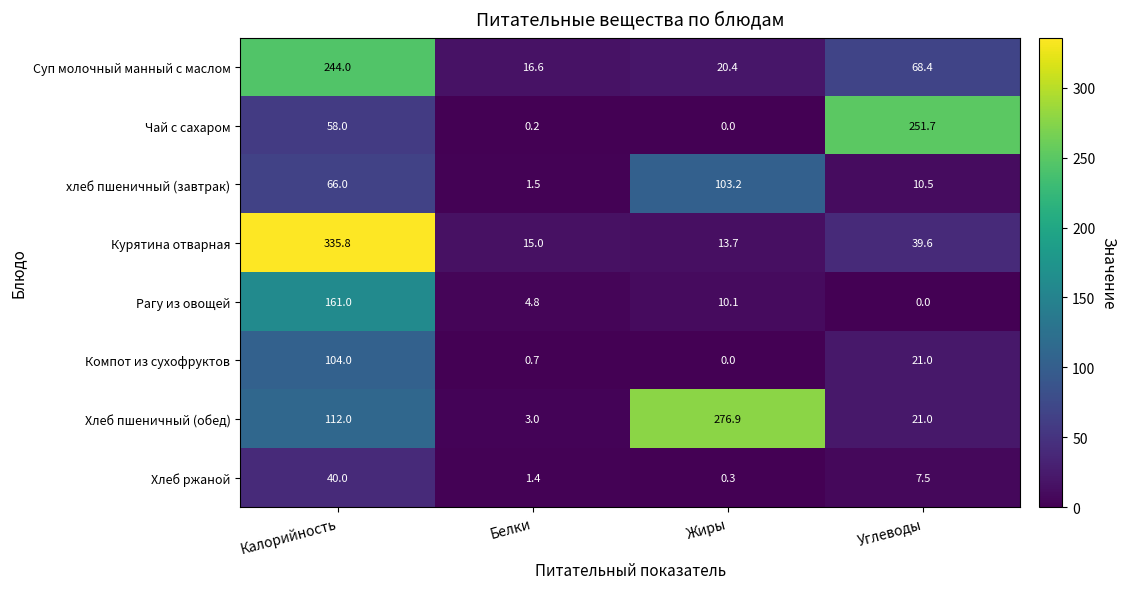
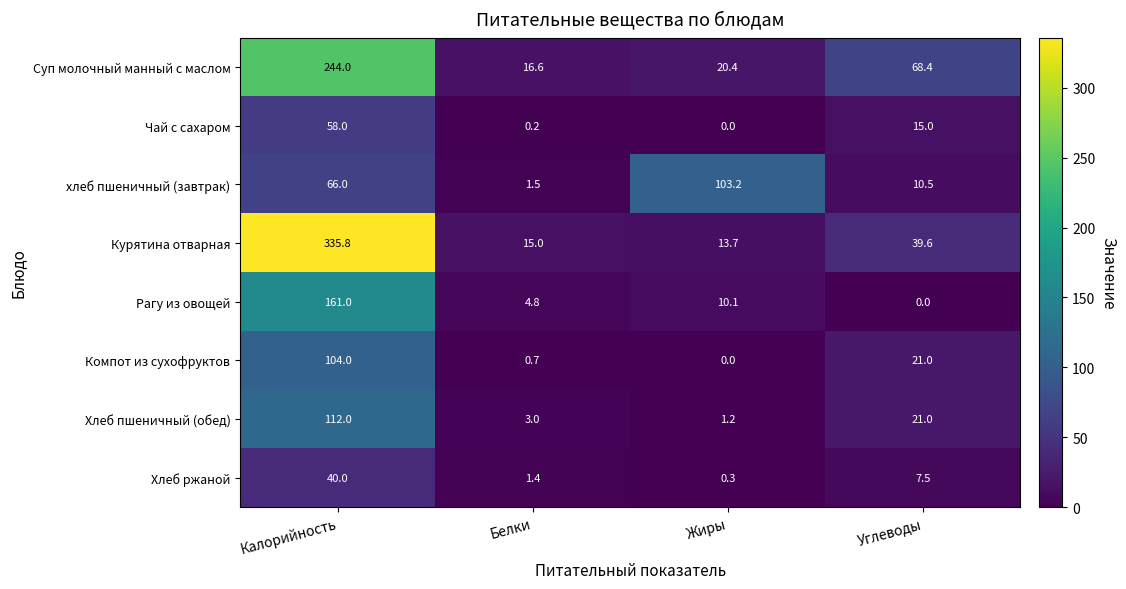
Чай с сахаром, Углеводы: 251.7 -> 15.0
Хлеб пшеничный (обед), Жиры: 276.9 -> 1.2
